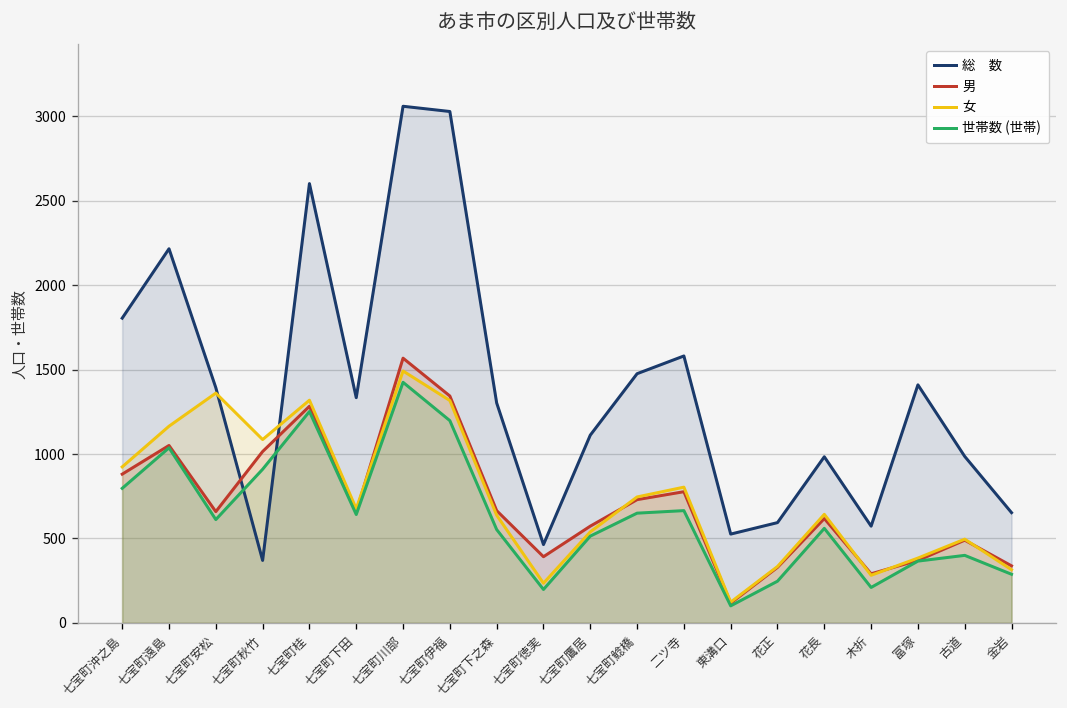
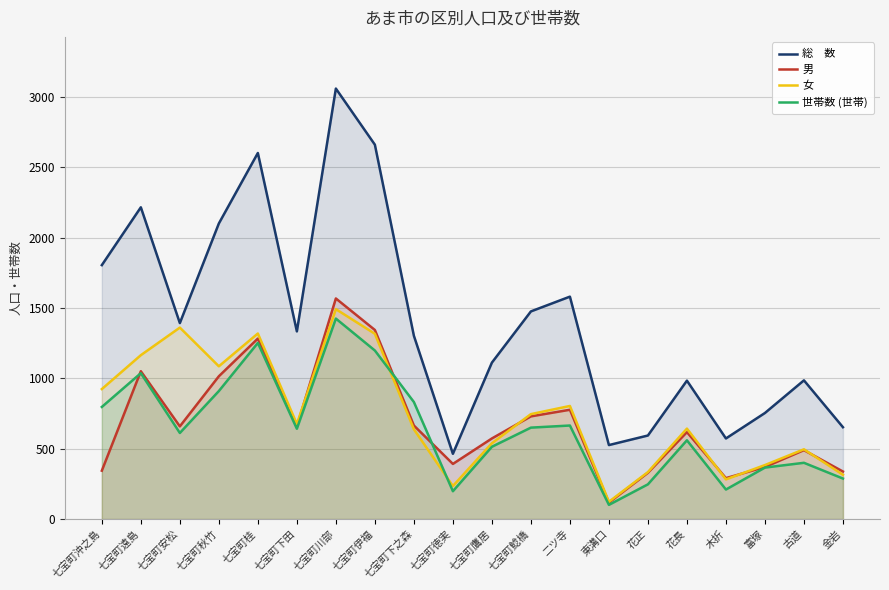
男, 七宝町沖之島: 880 -> 340
総 数, 七宝町秋竹: 370 -> 2100
総 数, 七宝町伊福: 3030 -> 2660
世帯数 (世帯), 七宝町下之森: 550 -> 830
総 数, 富塚: 1410 -> 750
